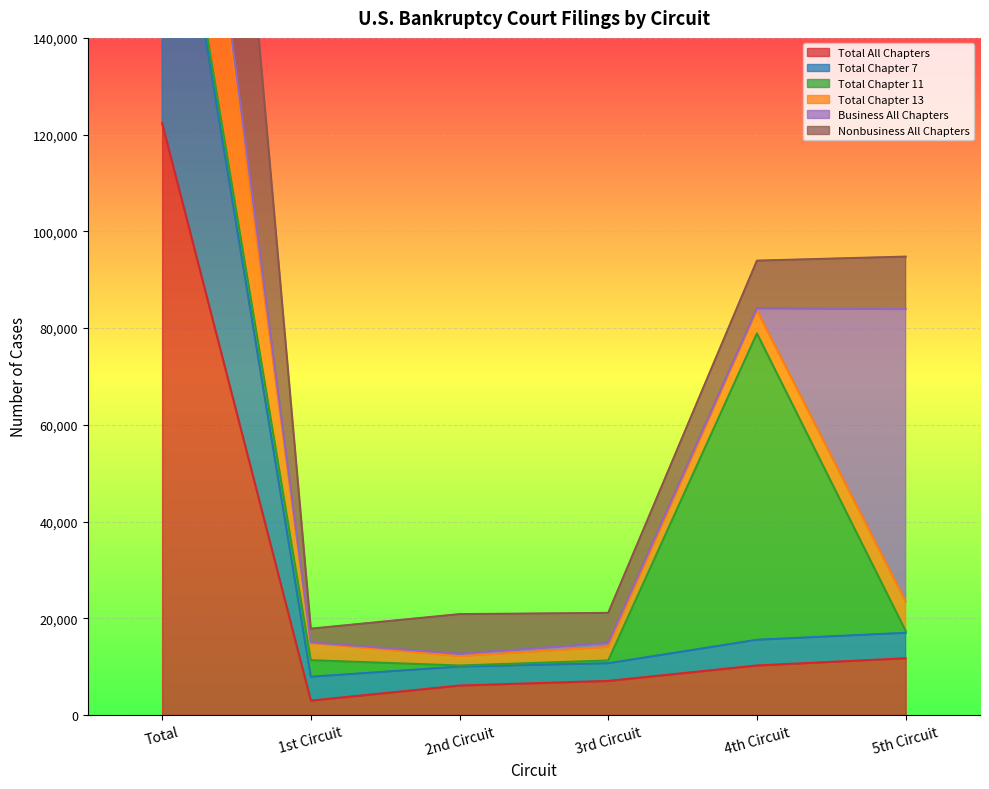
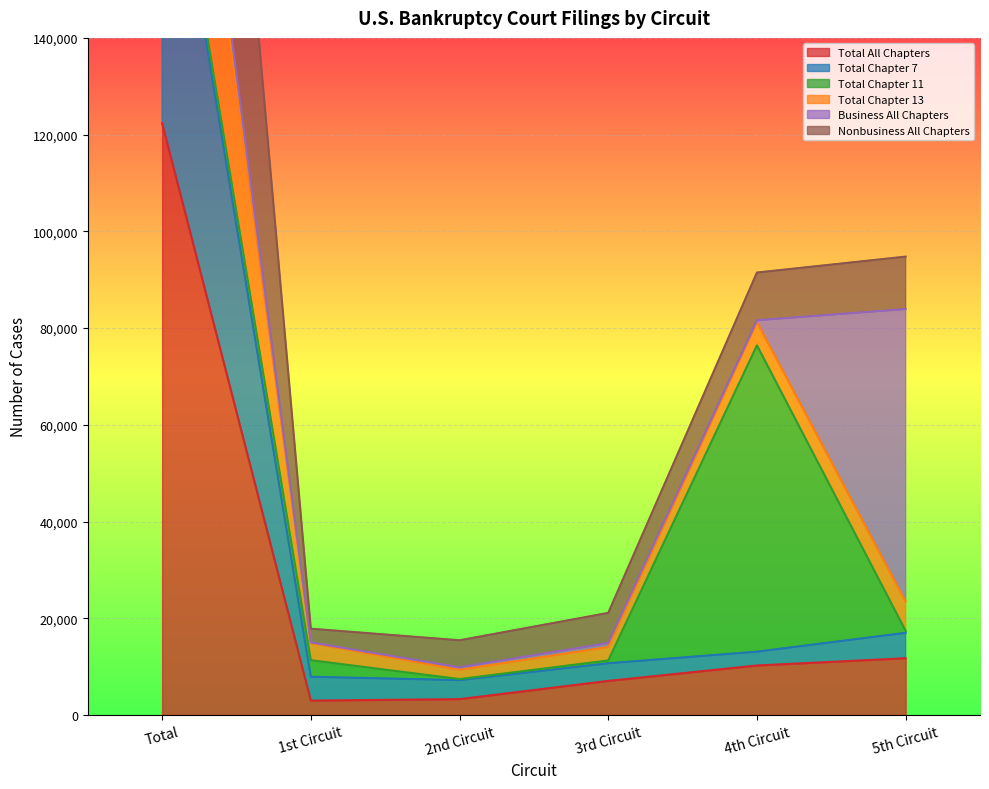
Total All Chapters, 2nd Circuit: 6,000 -> 3,000
Nonbusiness All Chapters, 2nd Circuit: 8,000 -> 6,000
Total Chapter 7, 4th Circuit: 5,000 -> 3,000
